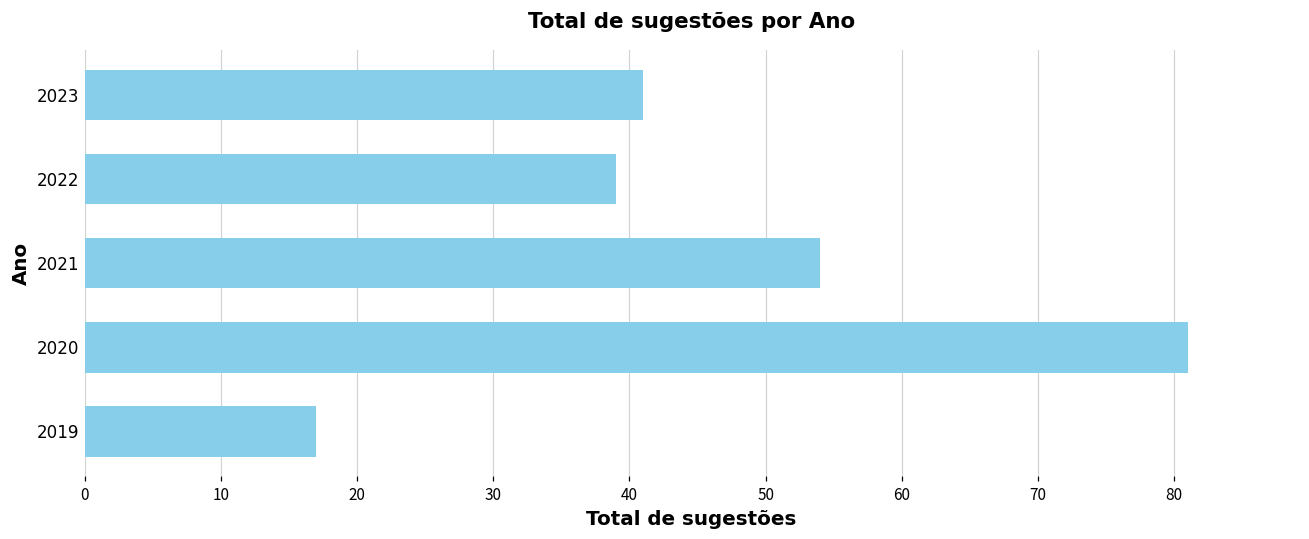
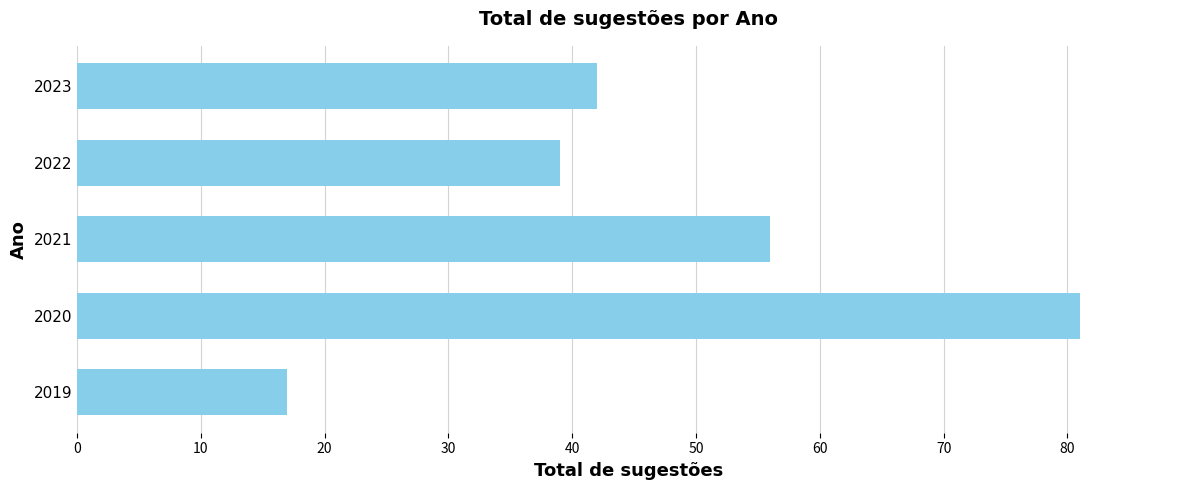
2023: 41 -> 42
2021: 54 -> 56
